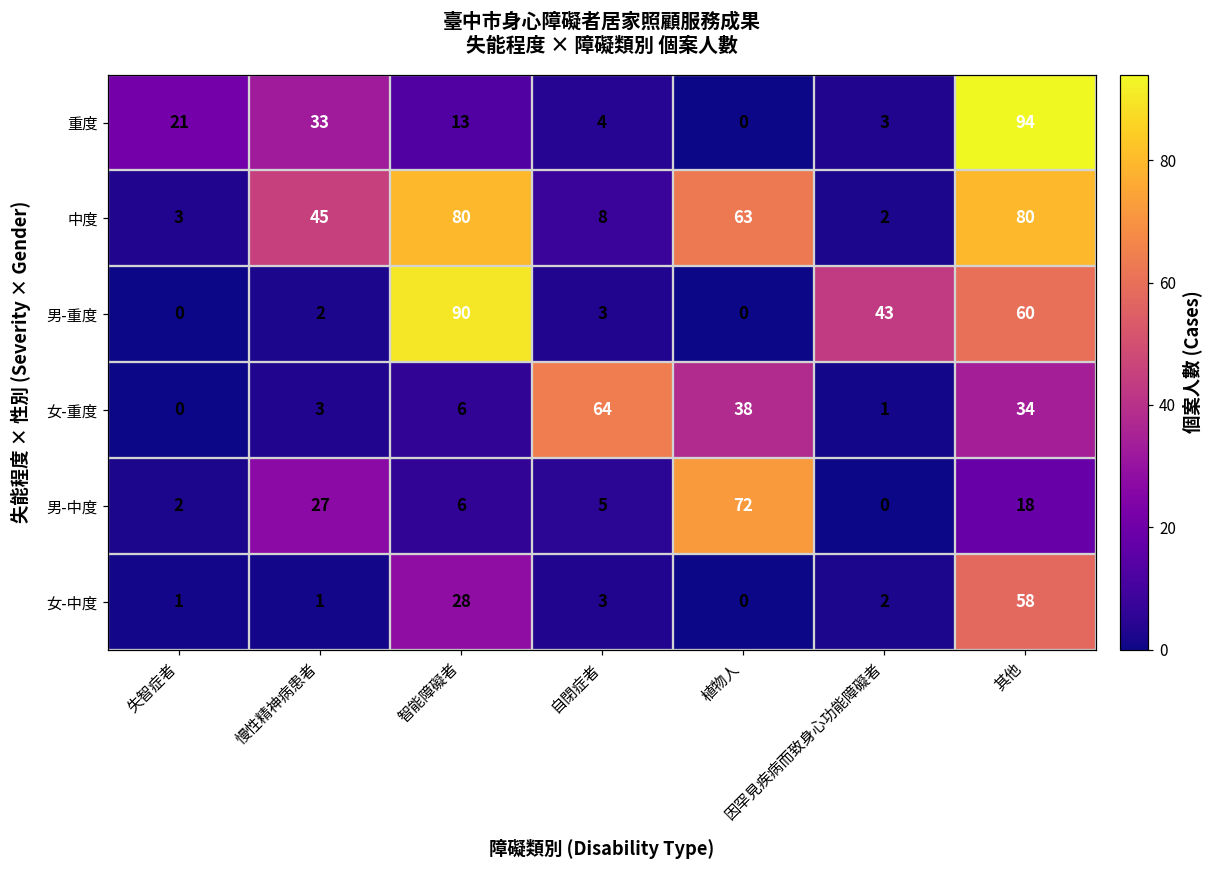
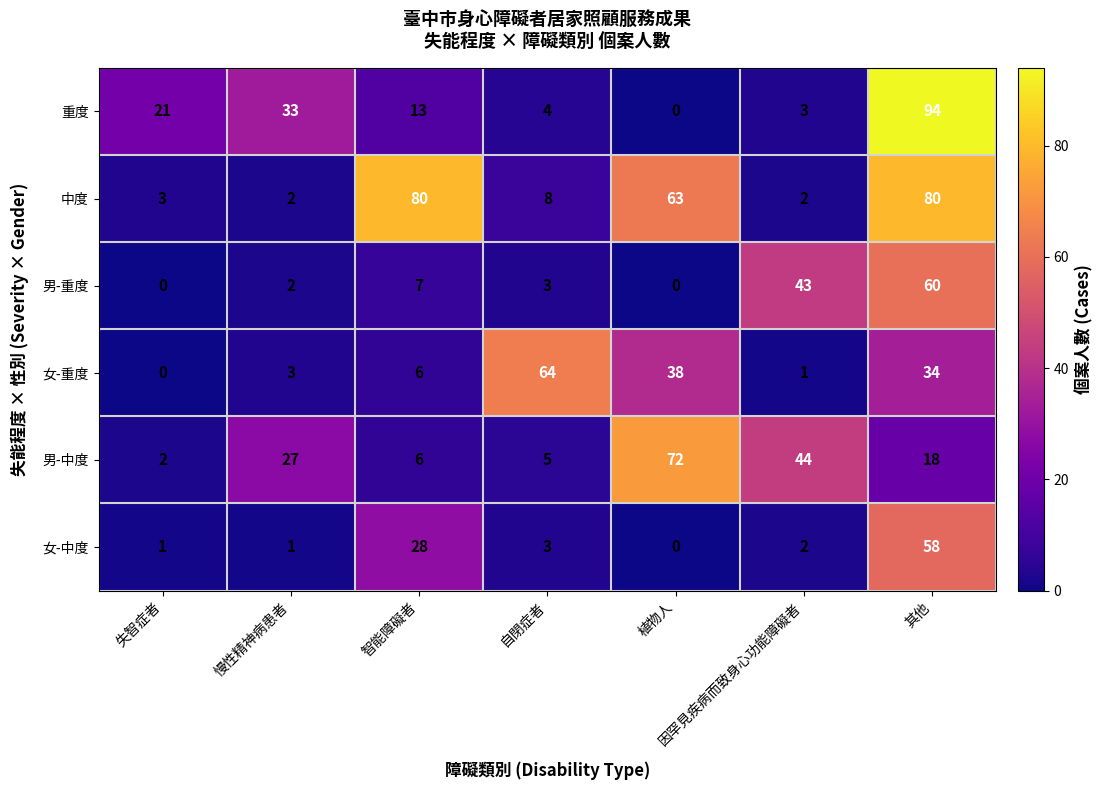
中度, 慢性精神病患者: 45 -> 2
男-重度, 智能障礙者: 90 -> 7
男-中度, 因罕見疾病而致身心功能障礙者: 0 -> 44
